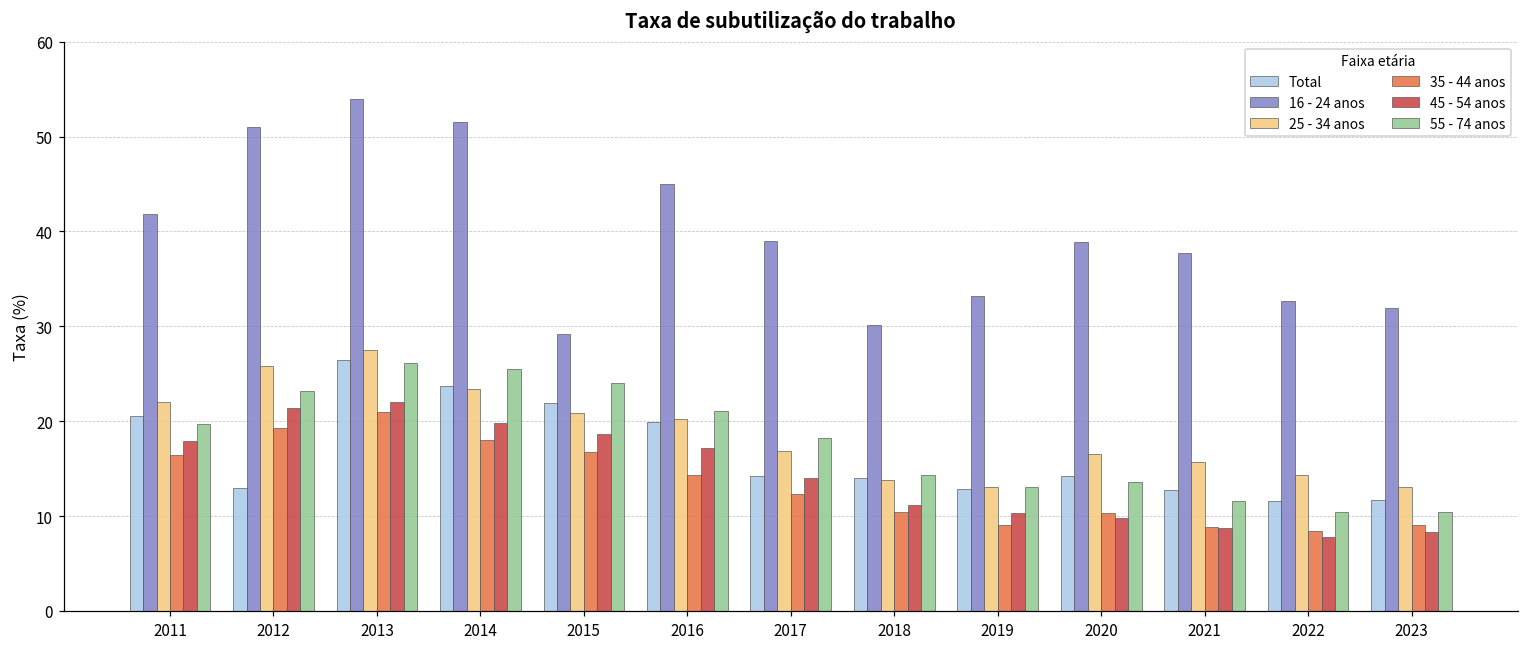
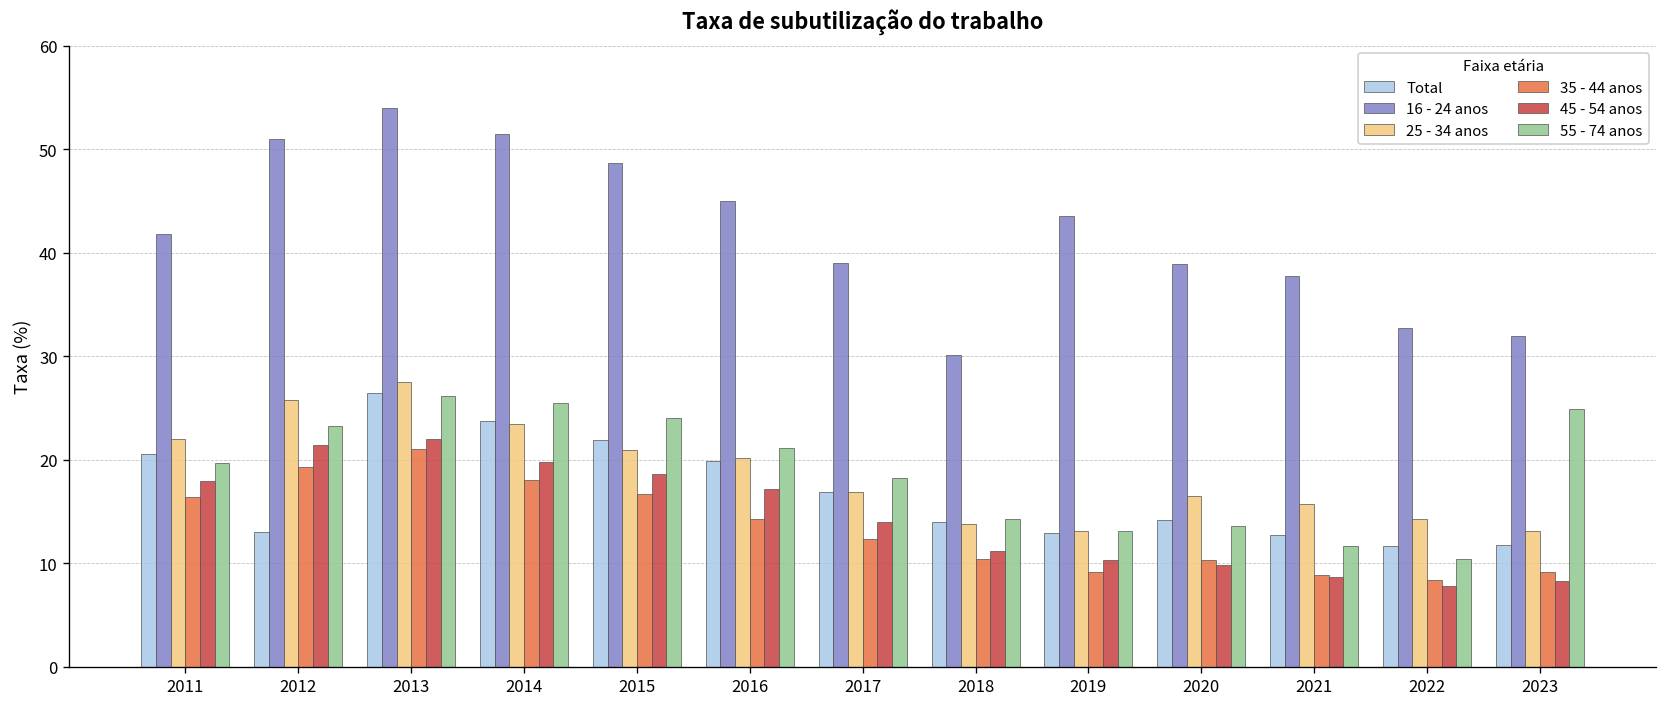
16 - 24 anos, 2015: 29 -> 49
Total, 2017: 14 -> 17
16 - 24 anos, 2019: 33 -> 44
55 - 74 anos, 2023: 10 -> 25
